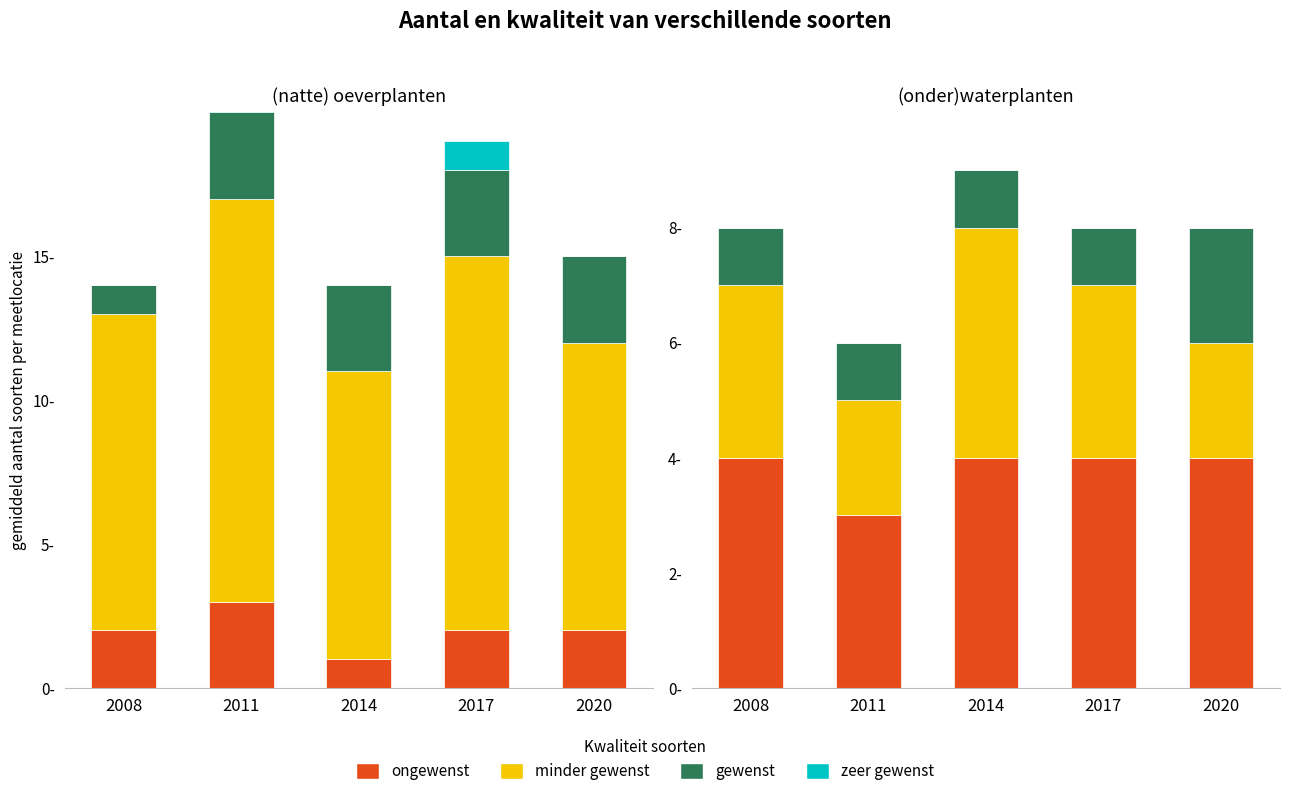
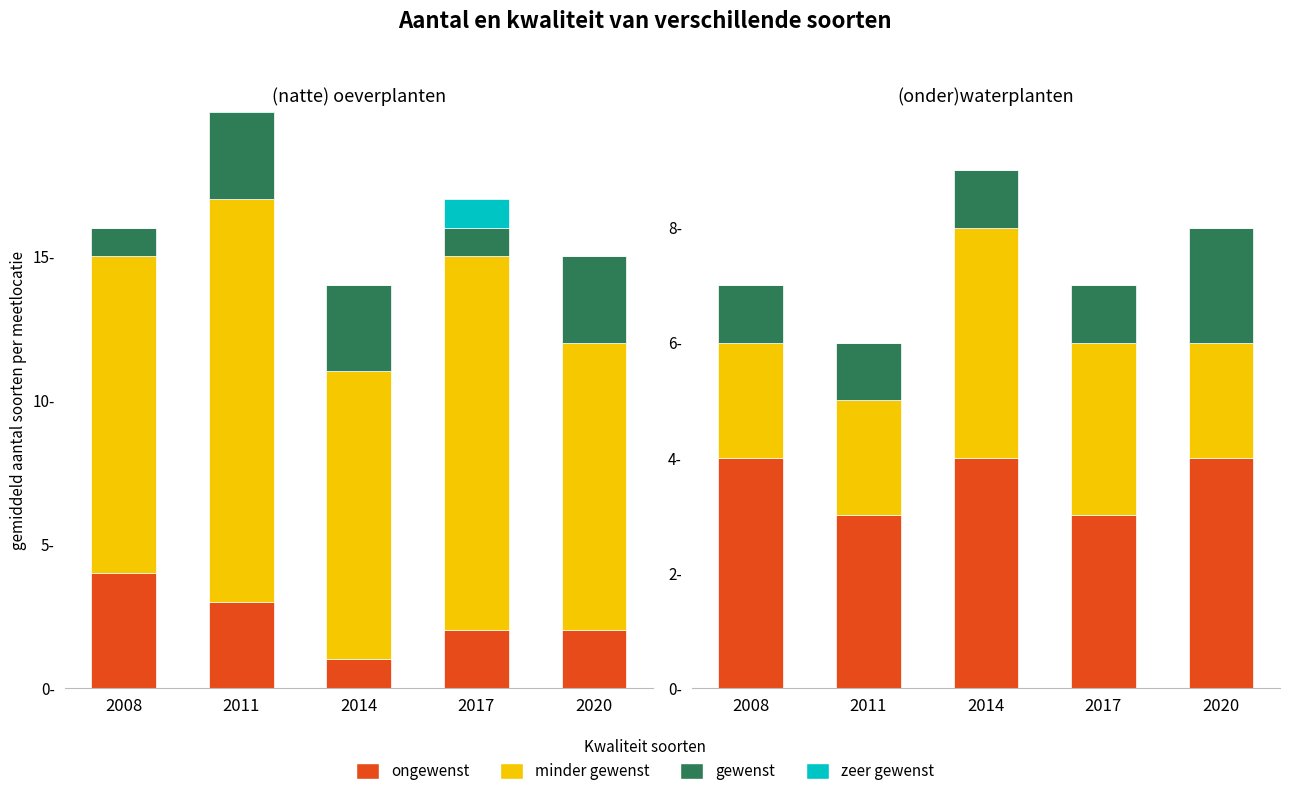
(natte) oeverplanten, ongewenst, 2008: 2- -> 4-
(natte) oeverplanten, gewenst, 2017: 3- -> 1-
(onder)waterplanten, minder gewenst, 2008: 3- -> 2-
(onder)waterplanten, ongewenst, 2017: 4- -> 3-
